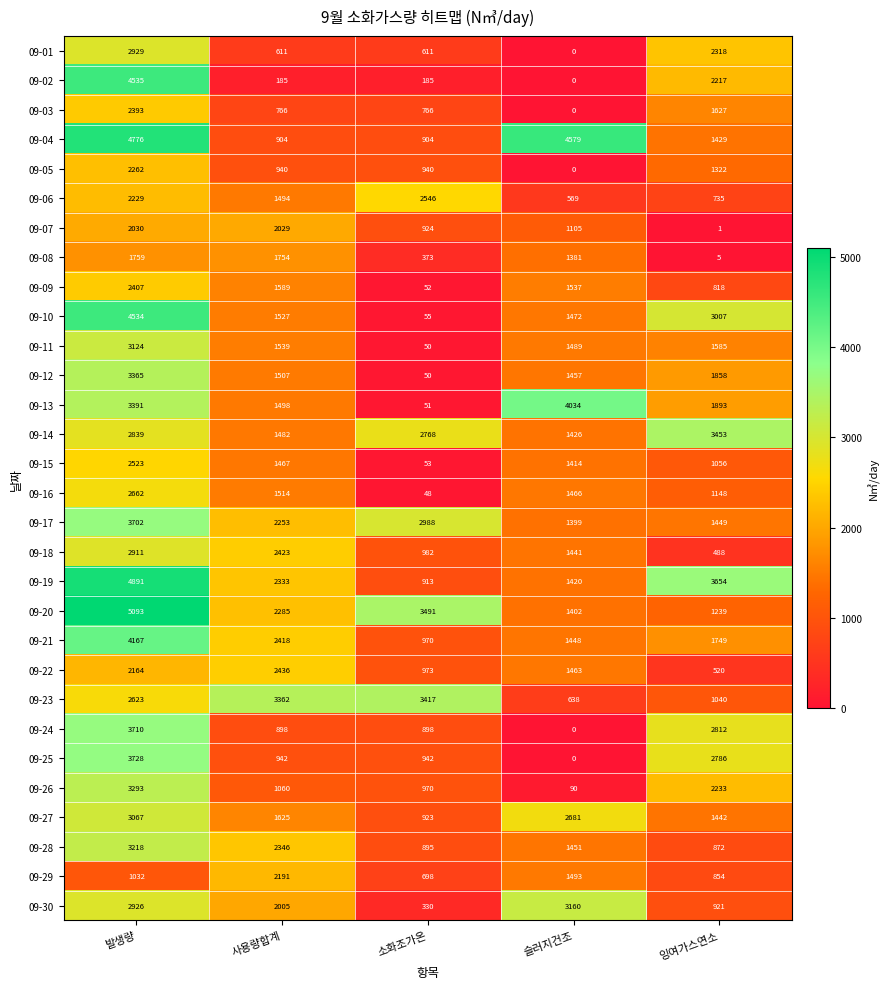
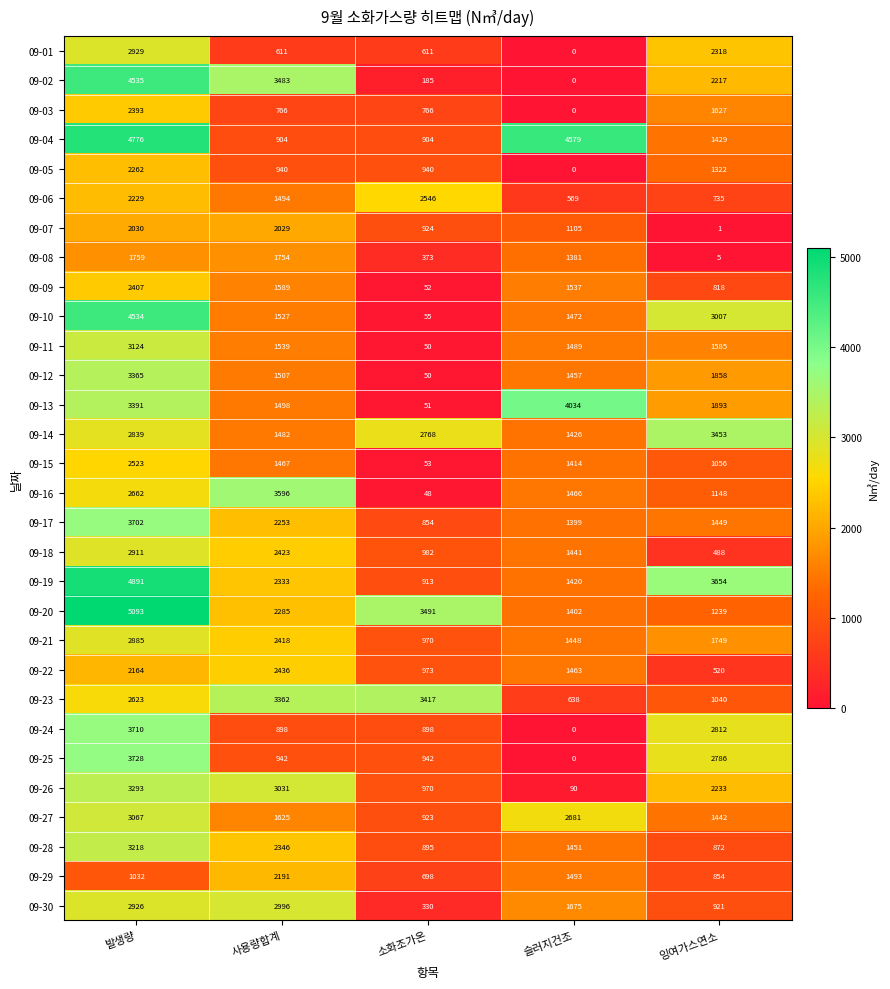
09-02, 사용량합계: 185 -> 3483
09-16, 사용량합계: 1514 -> 3596
09-17, 소화조가온: 2988 -> 854
09-21, 발생량: 4167 -> 2885
09-26, 사용량합계: 1060 -> 3031
09-30, 사용량합계: 2005 -> 2996
09-30, 슬러지건조: 3160 -> 1675
